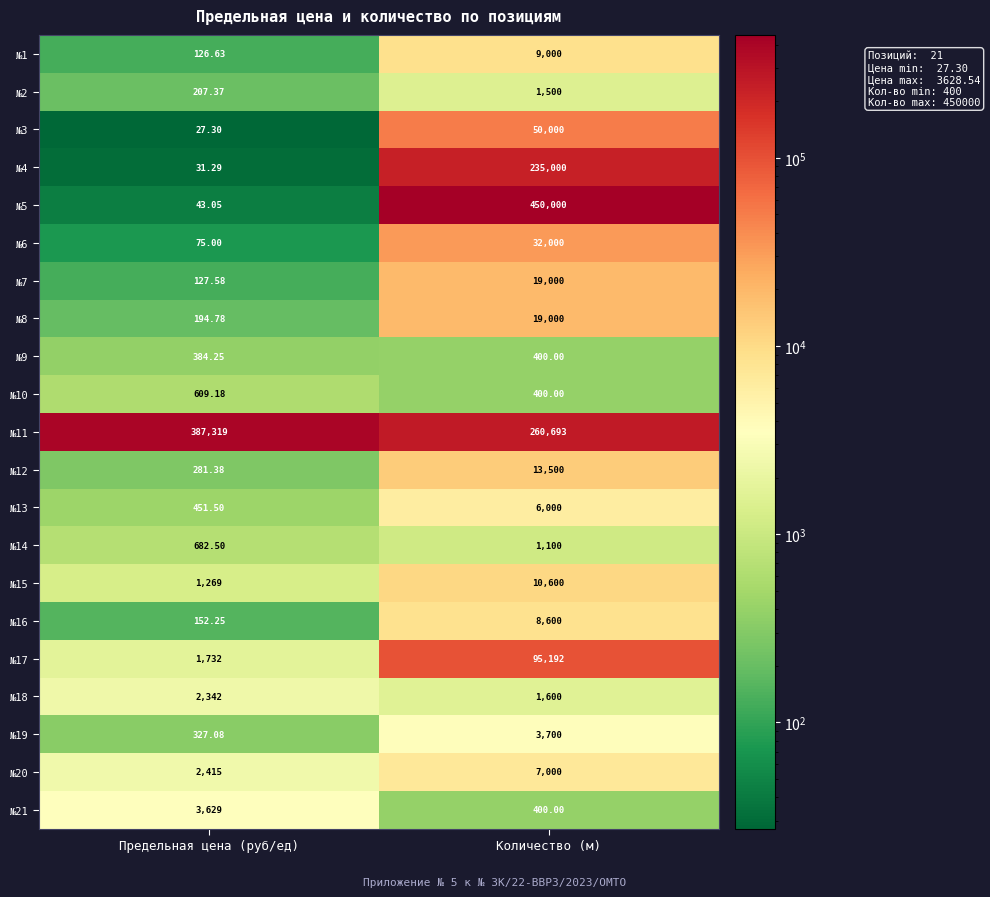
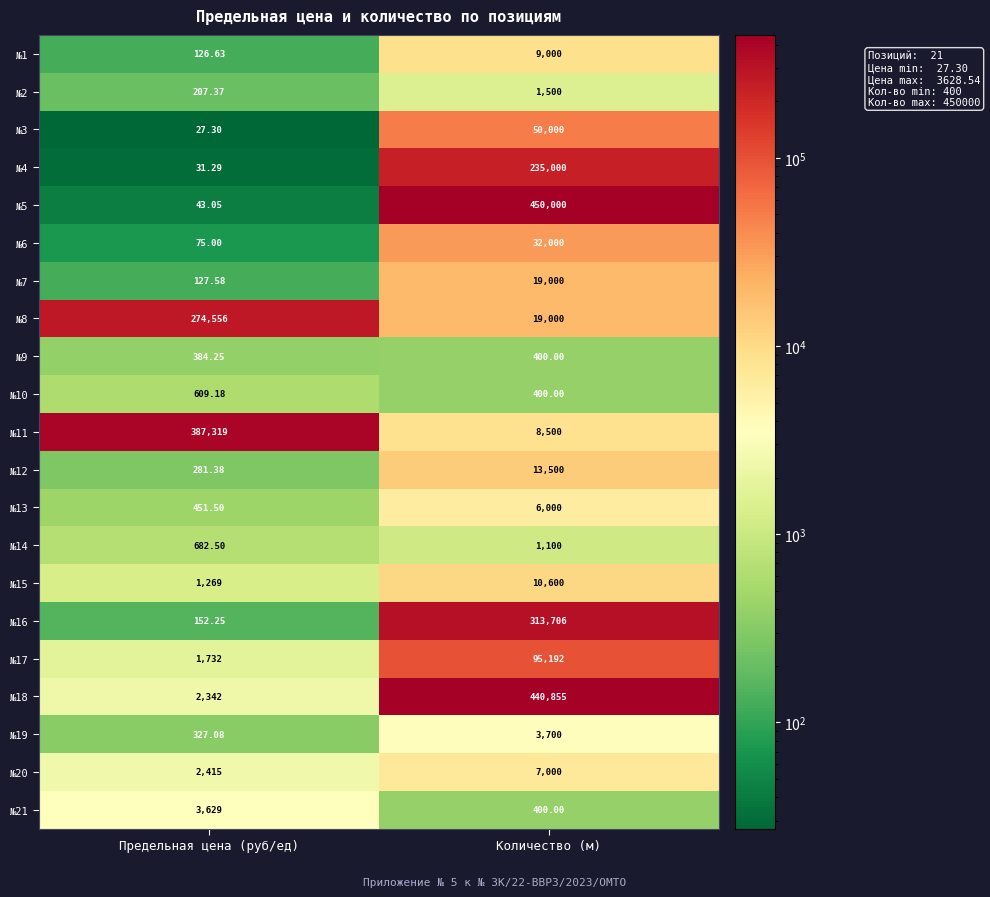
№8, Предельная цена (руб/ед): 194.78 -> 274,556
№11, Количество (м): 260,693 -> 8,500
№16, Количество (м): 8,600 -> 313,706
№18, Количество (м): 1,600 -> 440,855
